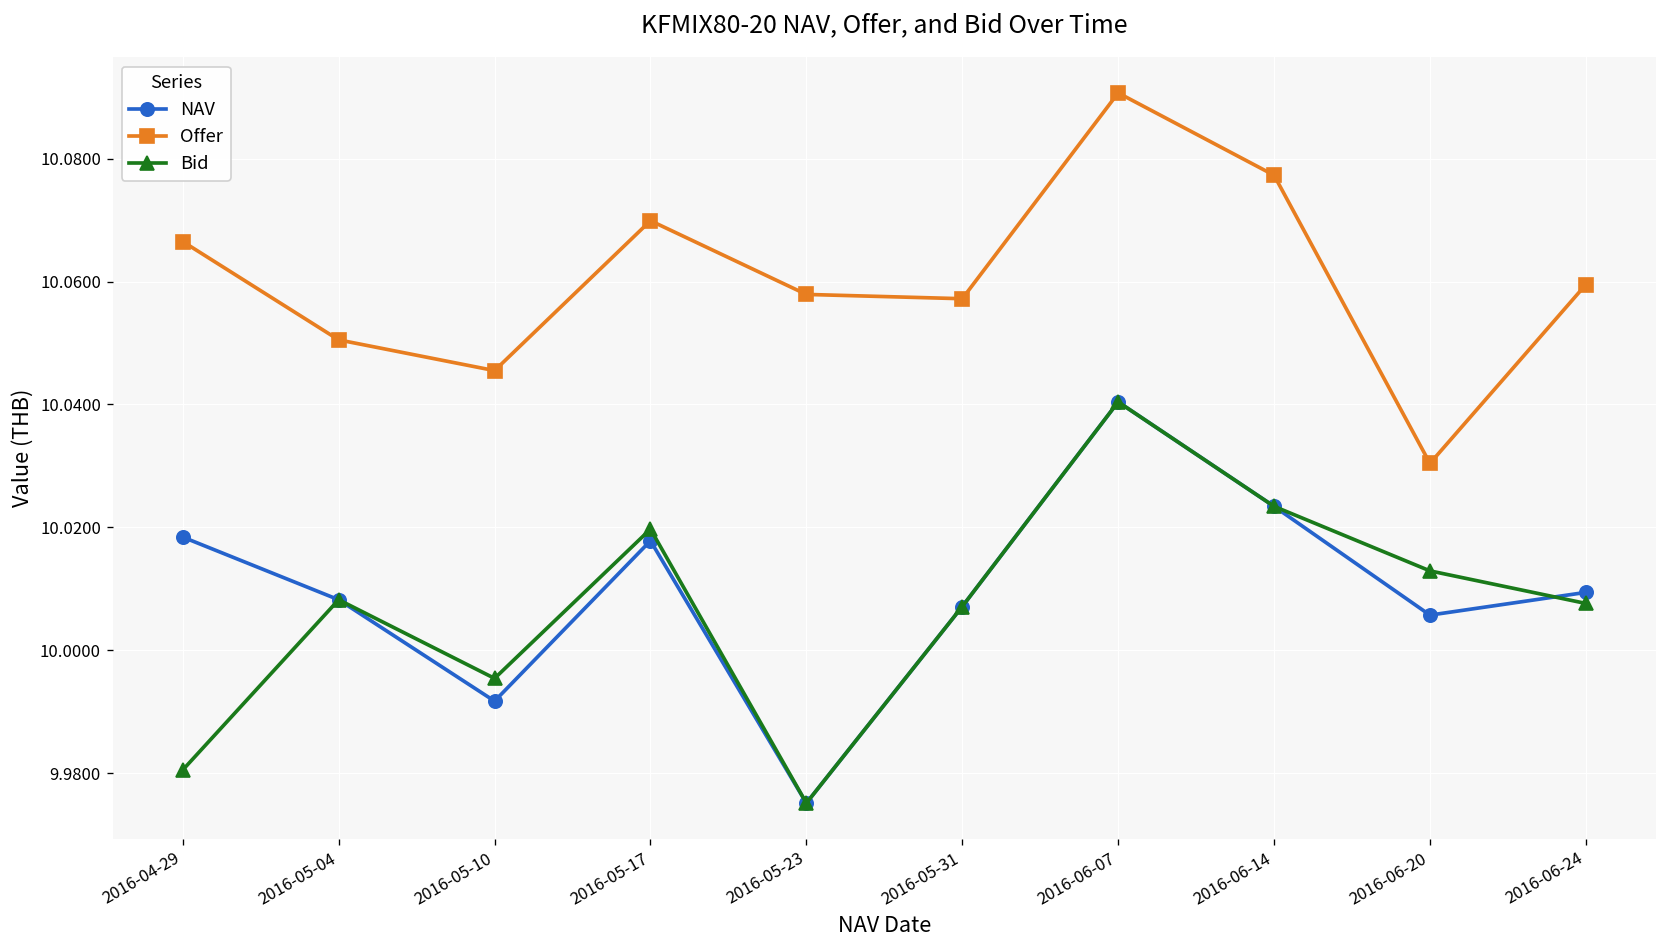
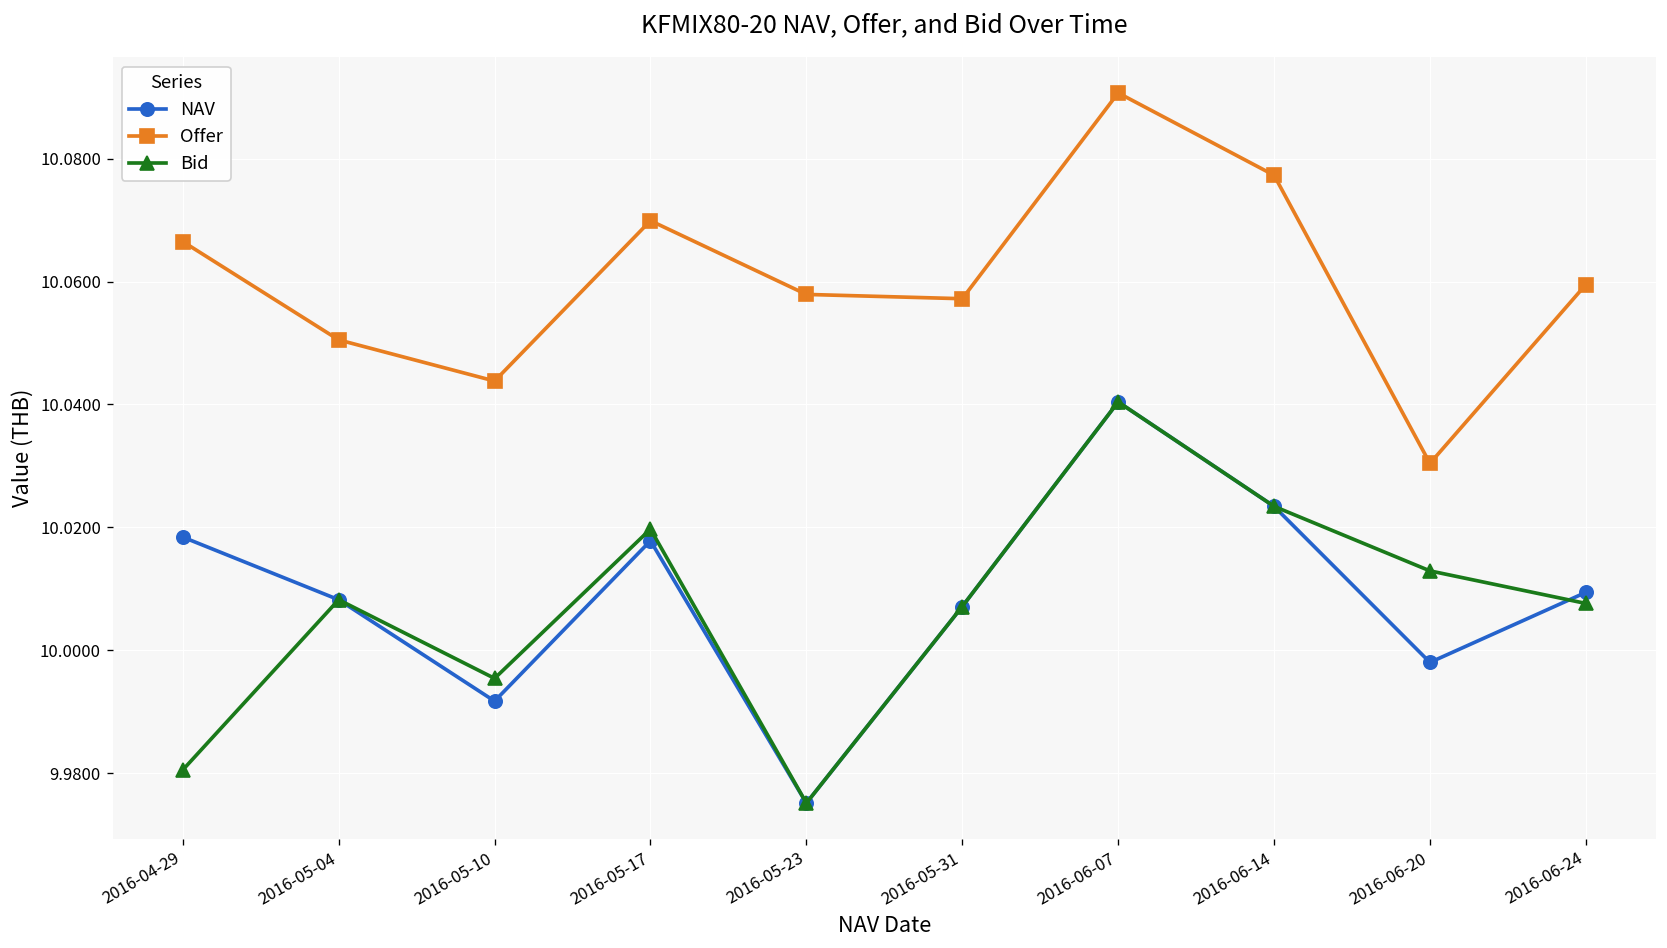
Offer, 2016-05-10: 10.046 -> 10.044
NAV, 2016-06-20: 10.006 -> 9.998
